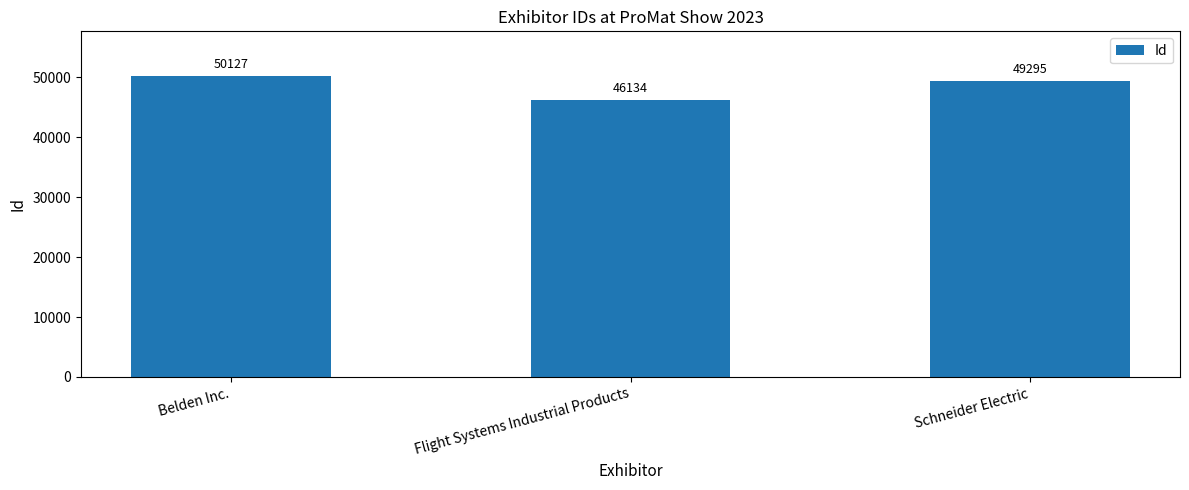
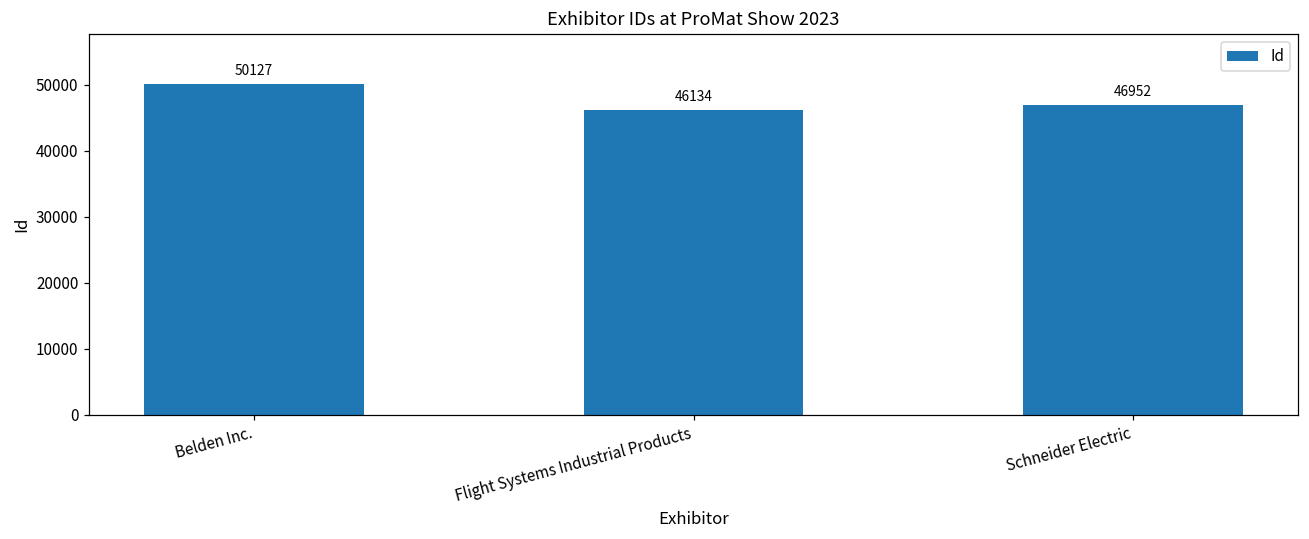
Schneider Electric: 49295 -> 46952
